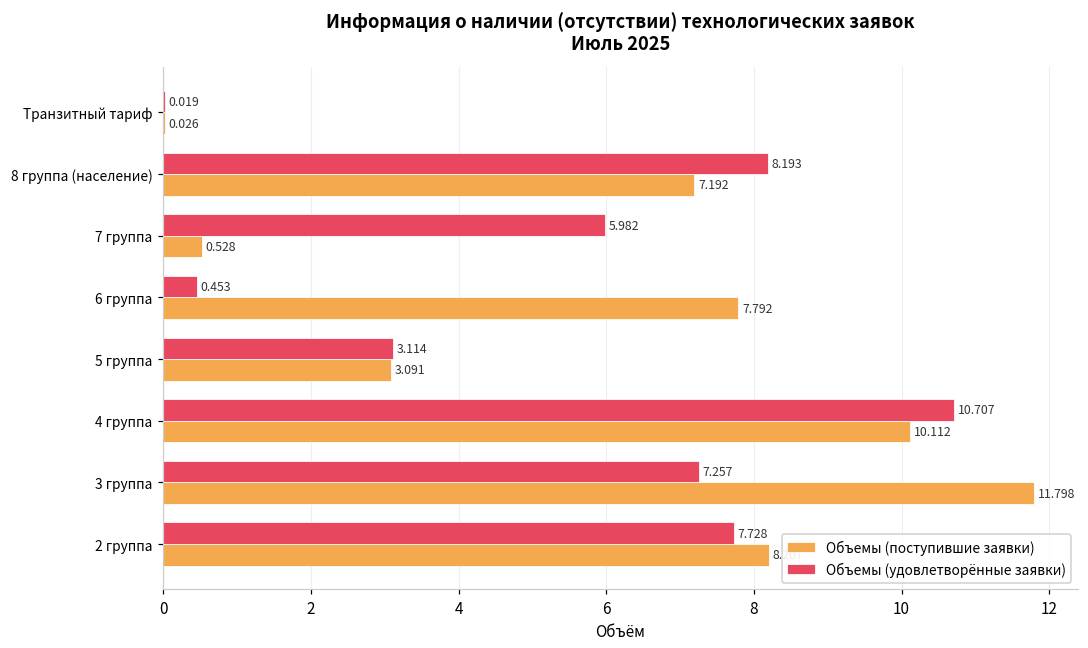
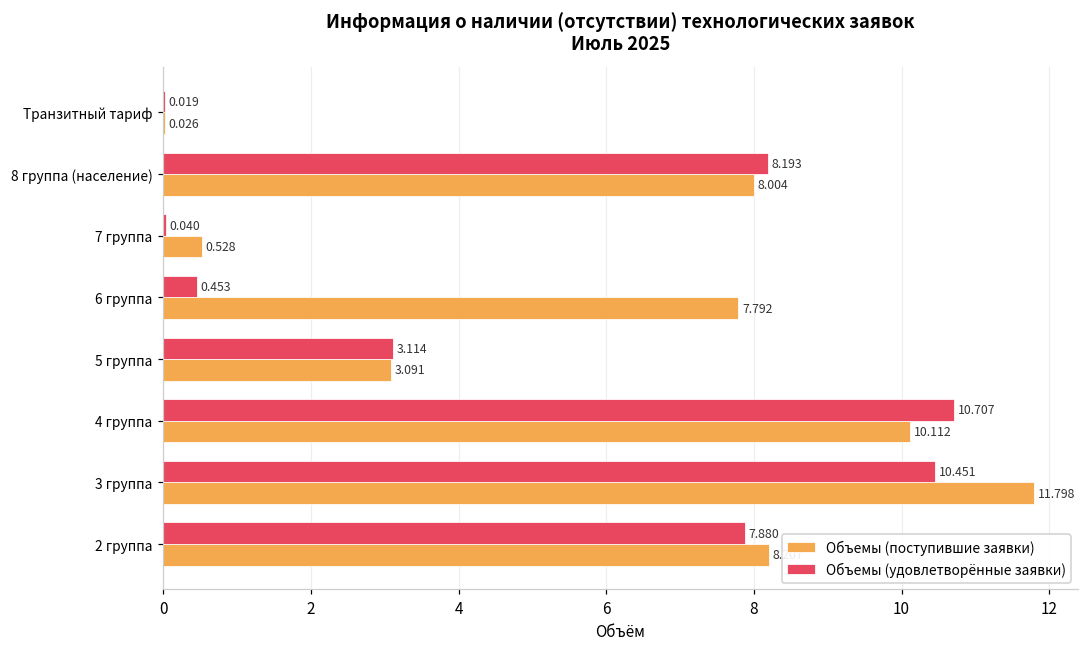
Объемы (поступившие заявки), 8 группа (население): 7.192 -> 8.004
Объемы (удовлетворённые заявки), 7 группа: 5.982 -> 0.040
Объемы (удовлетворённые заявки), 3 группа: 7.257 -> 10.451
Объемы (удовлетворённые заявки), 2 группа: 7.728 -> 7.880
